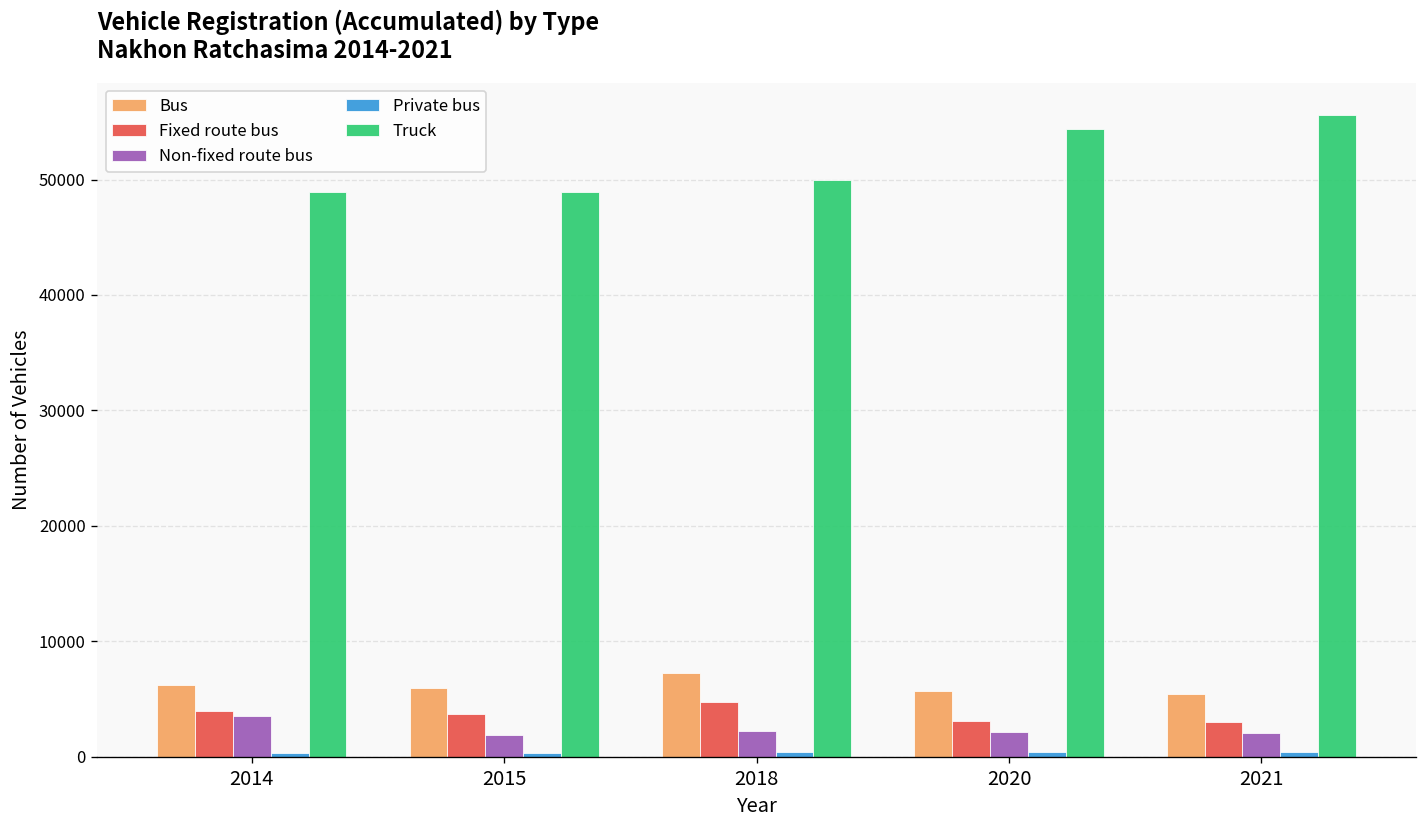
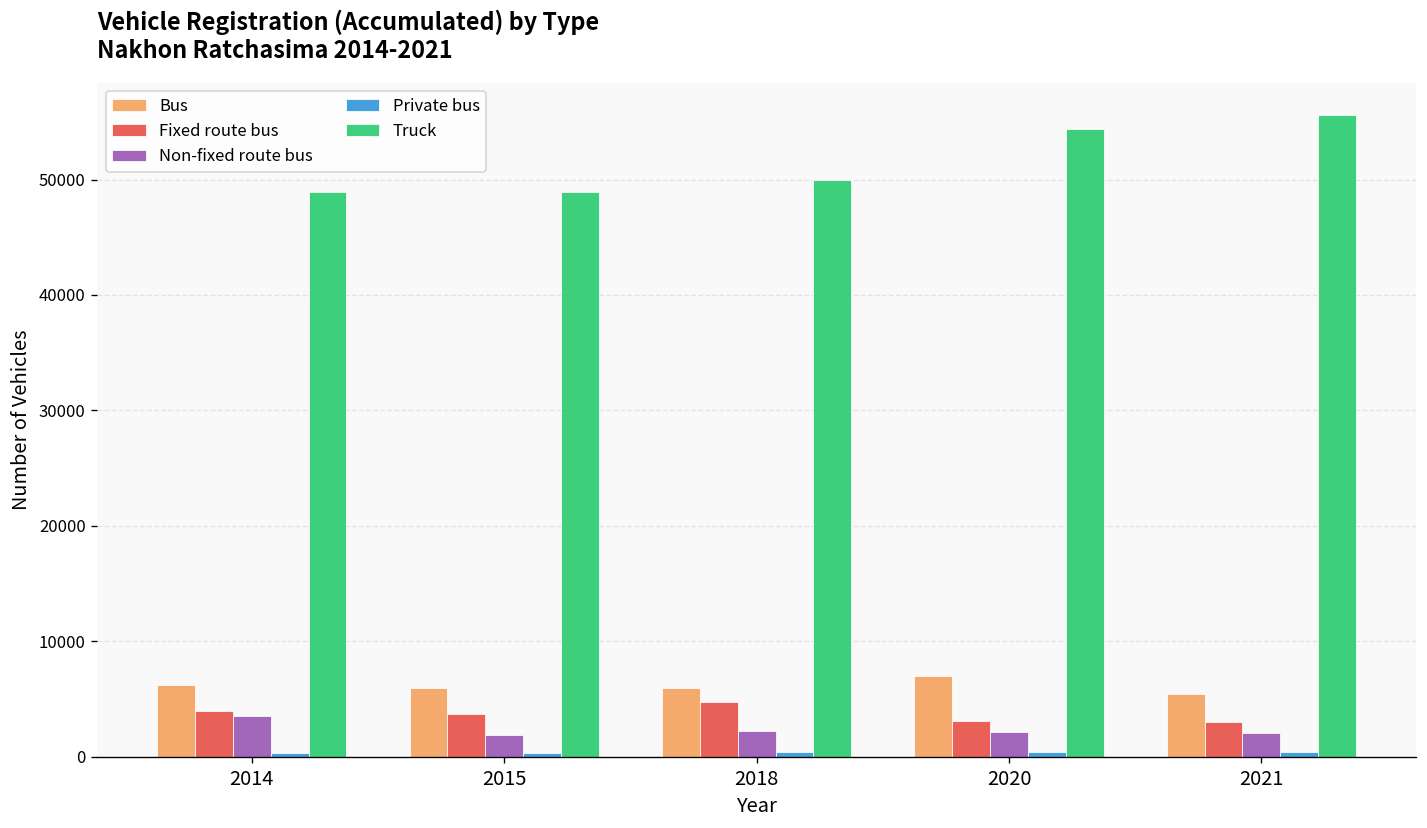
Bus, 2018: 7000 -> 6000
Bus, 2020: 6000 -> 7000
